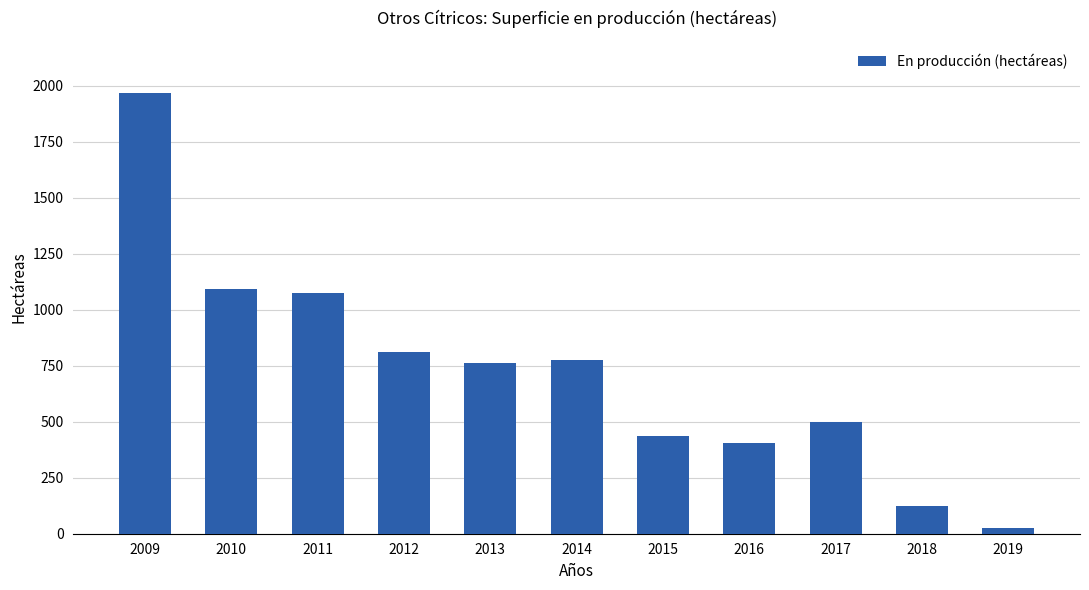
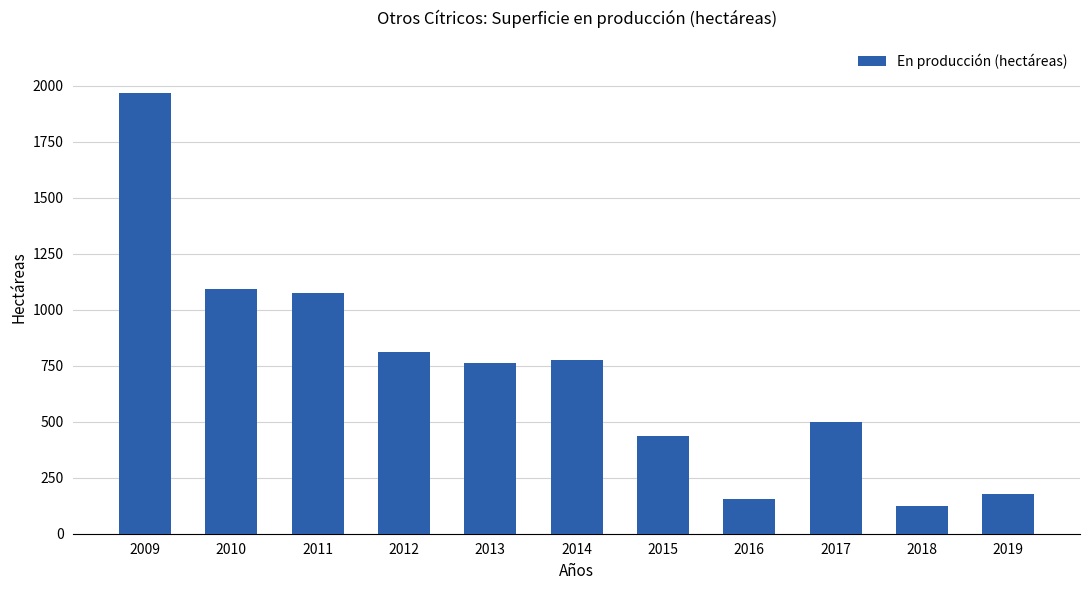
2016: 400 -> 160
2019: 20 -> 180
